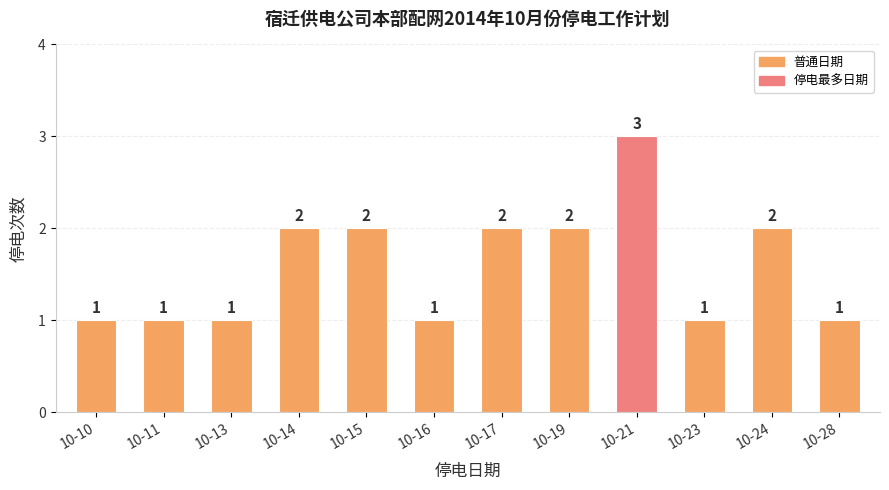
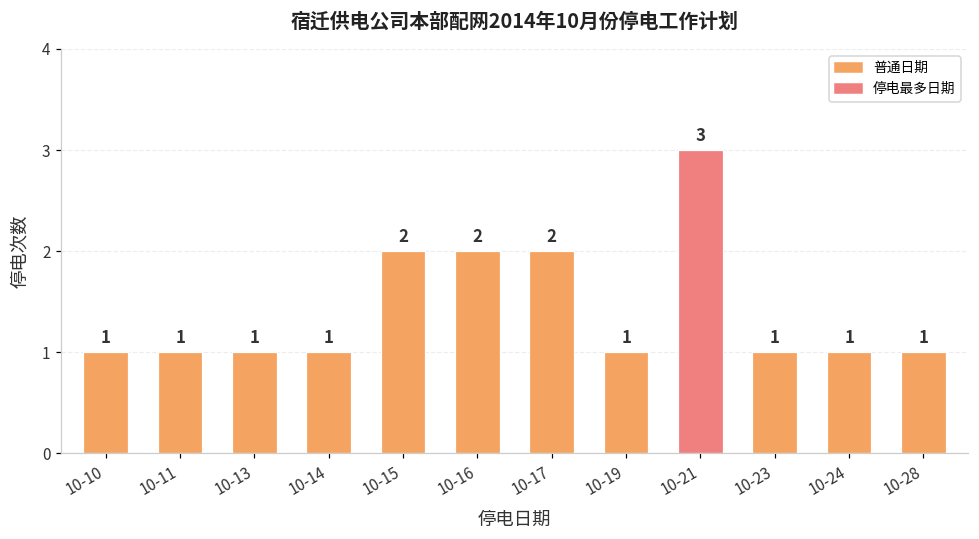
10-14: 2 -> 1
10-16: 1 -> 2
10-19: 2 -> 1
10-24: 2 -> 1
